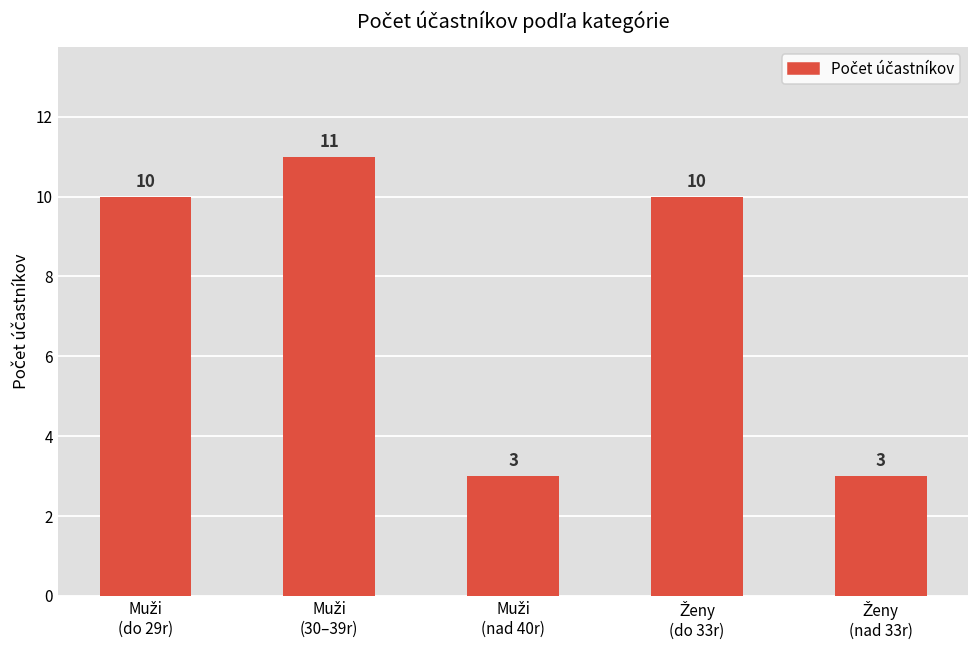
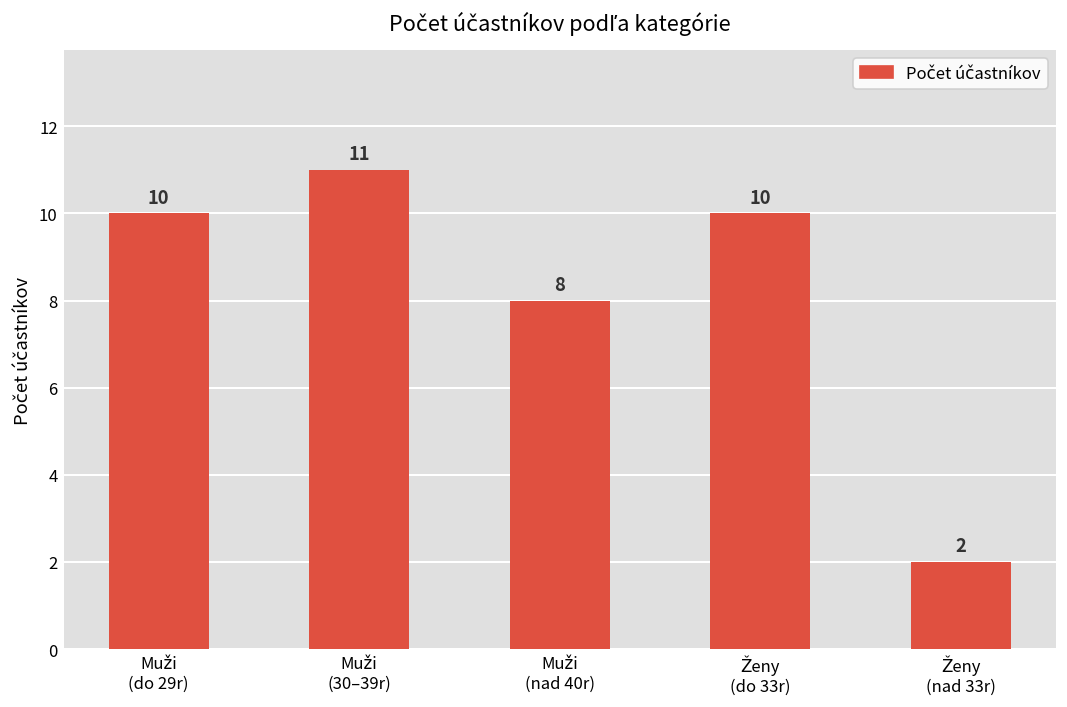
Muži (nad 40r): 3 -> 8
Ženy (nad 33r): 3 -> 2
